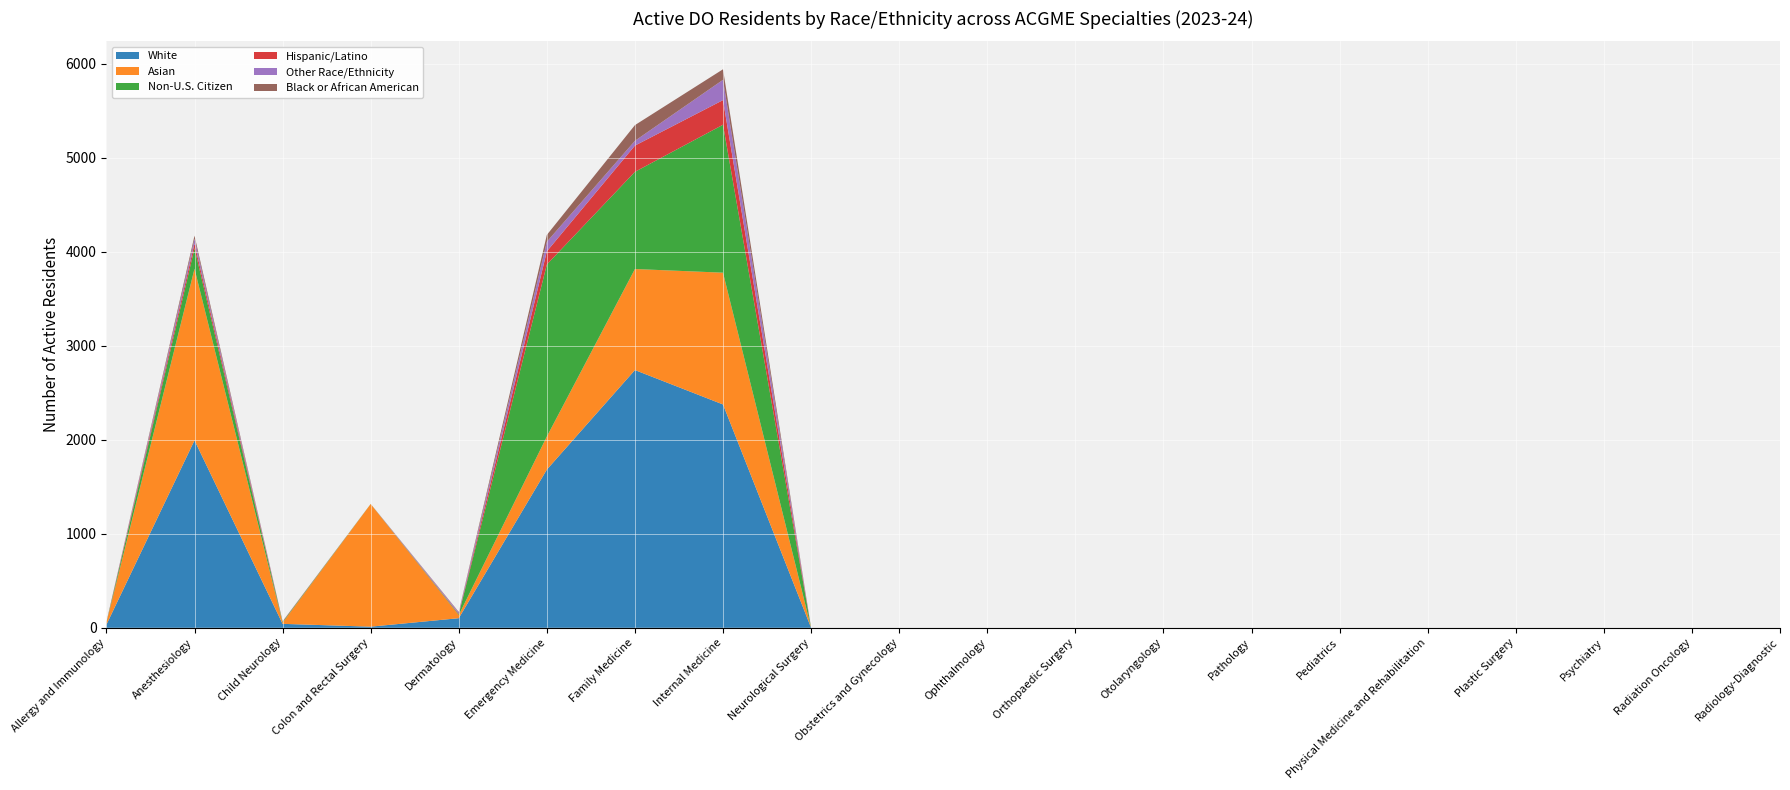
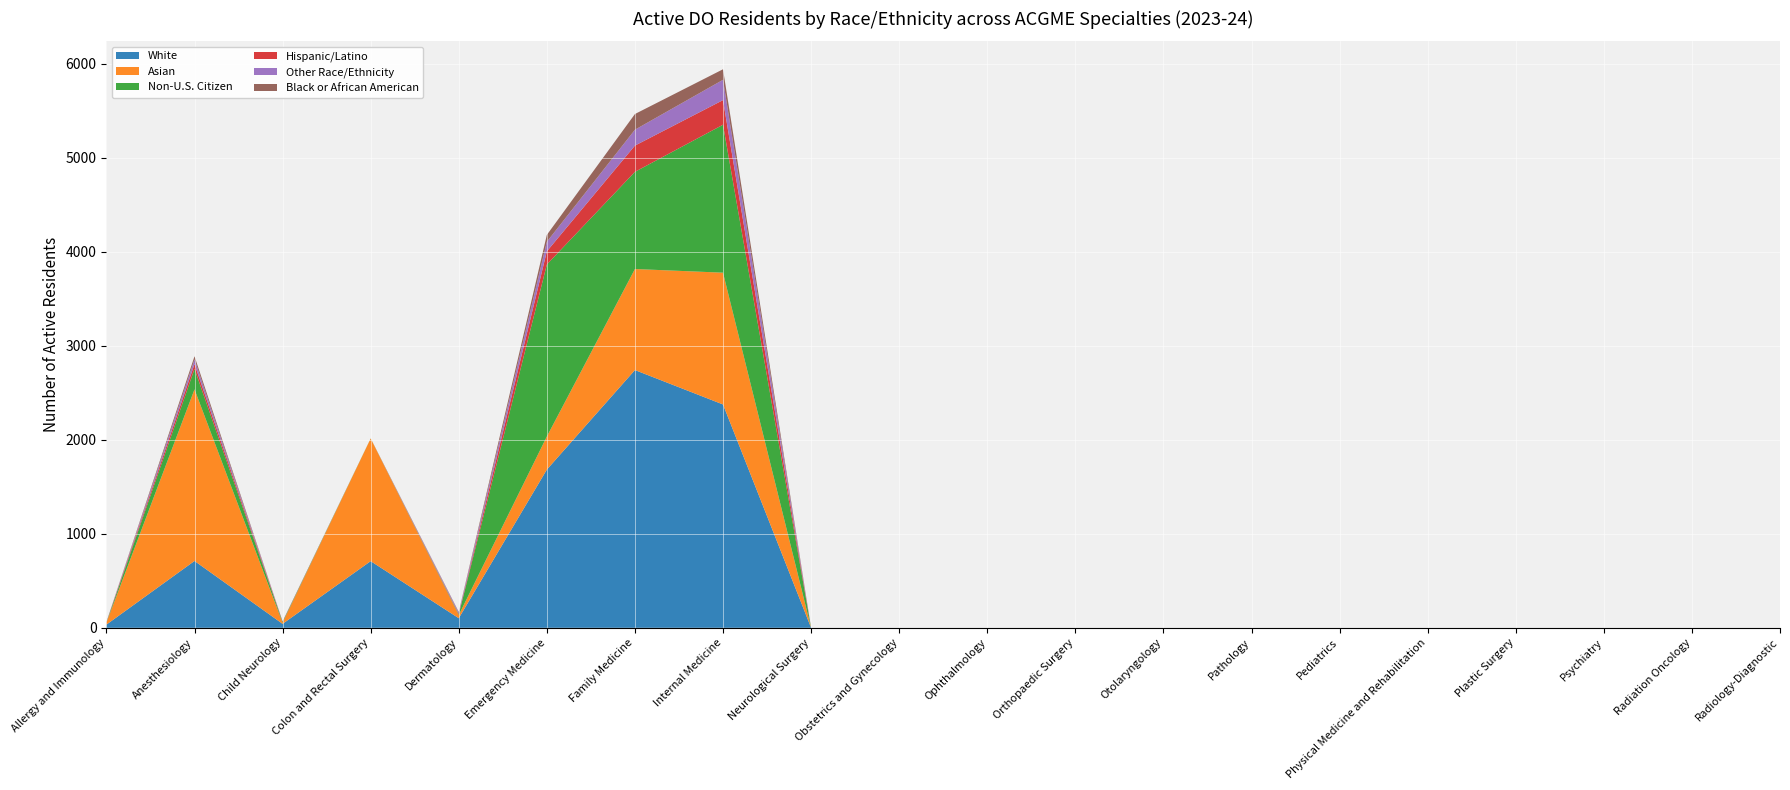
White, Anesthesiology: 2000 -> 700
White, Colon and Rectal Surgery: 0 -> 700
Other Race/Ethnicity, Family Medicine: 100 -> 200
